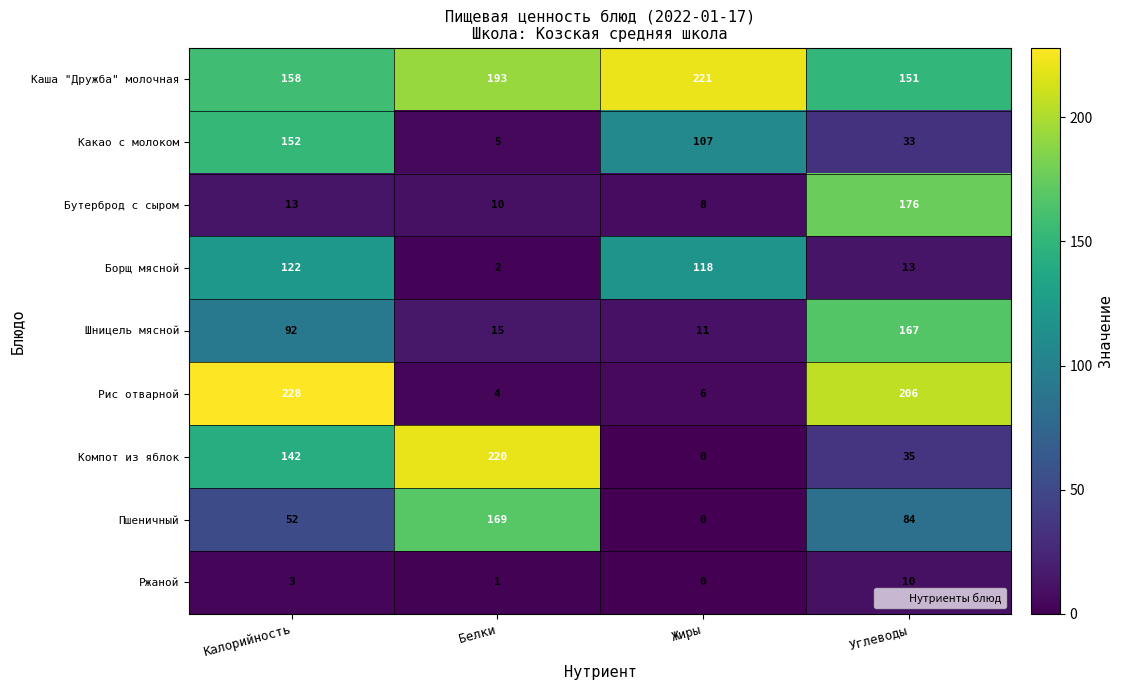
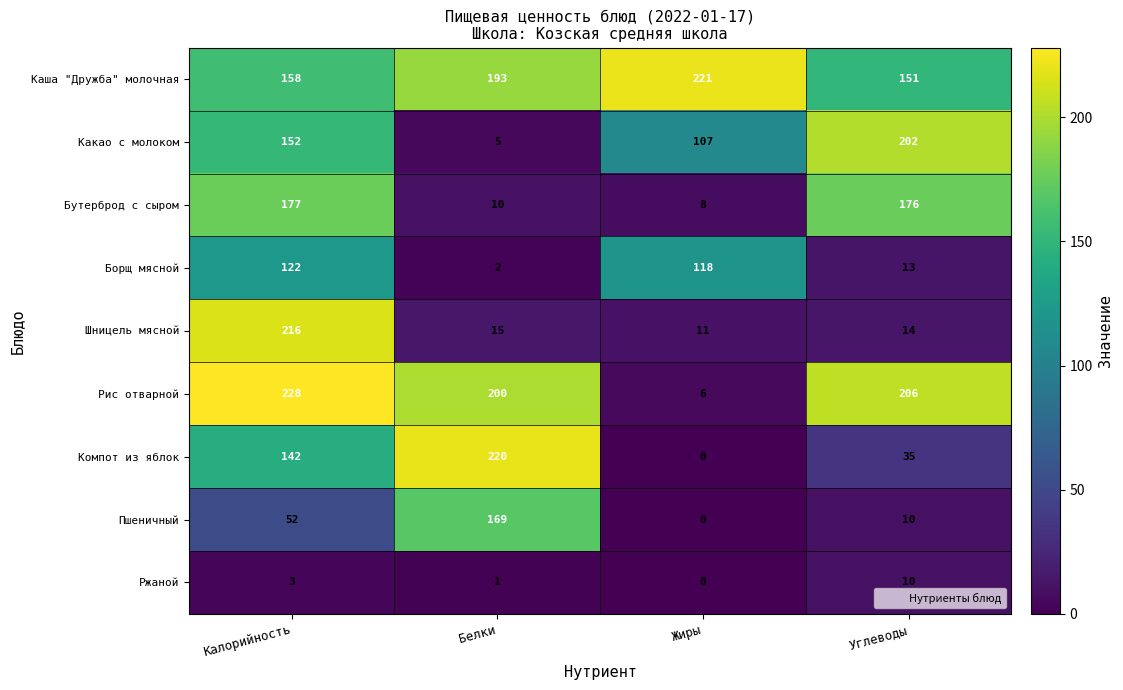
Какао с молоком, Углеводы: 33 -> 202
Бутерброд с сыром, Калорийность: 13 -> 177
Шницель мясной, Калорийность: 92 -> 216
Шницель мясной, Углеводы: 167 -> 14
Рис отварной, Белки: 4 -> 200
Пшеничный, Углеводы: 84 -> 10
